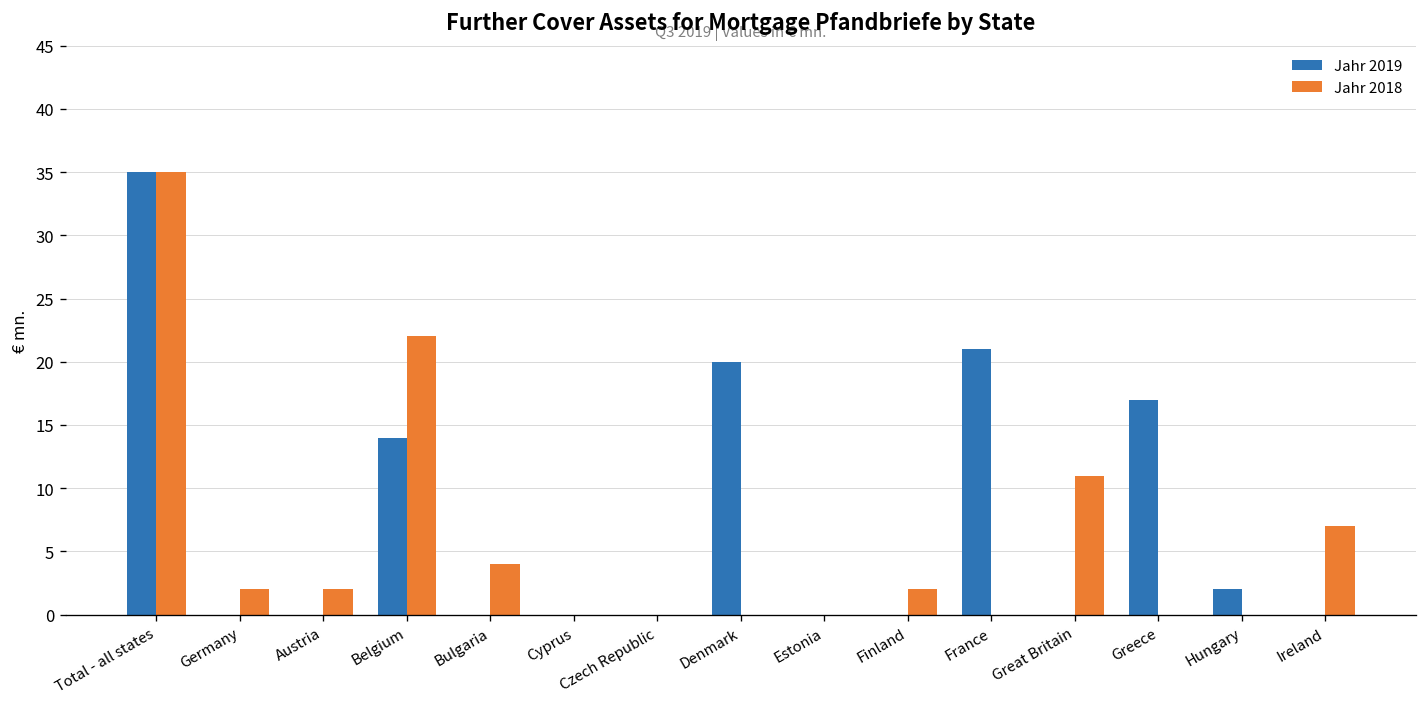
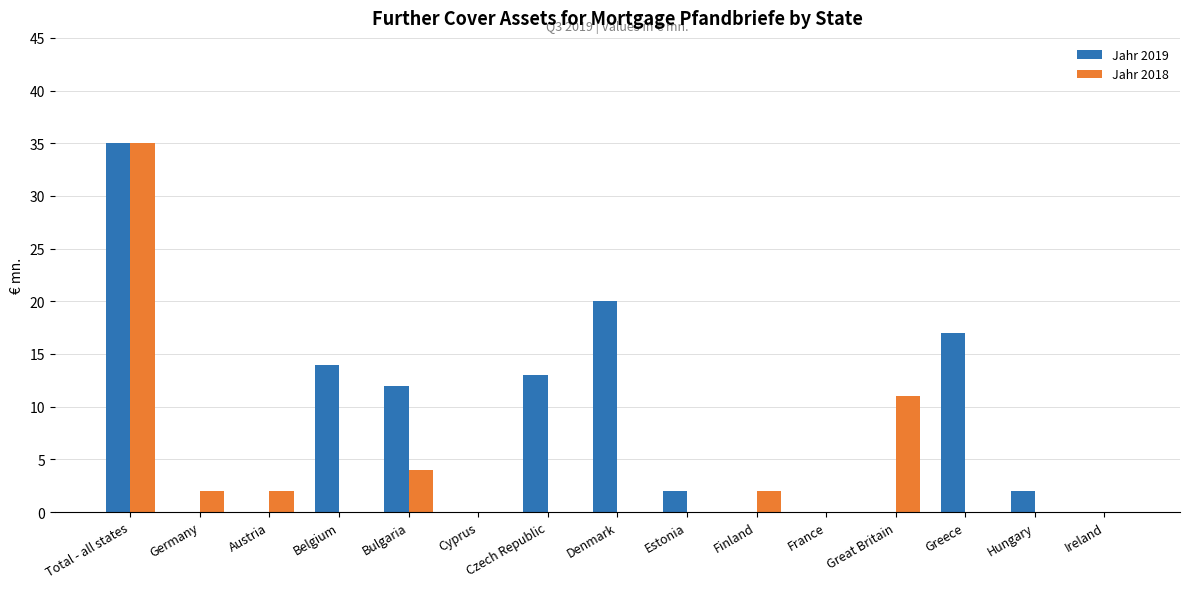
Jahr 2018, Belgium: 22 -> 0
Jahr 2019, Bulgaria: 0 -> 12
Jahr 2019, Czech Republic: 0 -> 13
Jahr 2019, Estonia: 0 -> 2
Jahr 2019, France: 21 -> 0
Jahr 2018, Ireland: 7 -> 0
